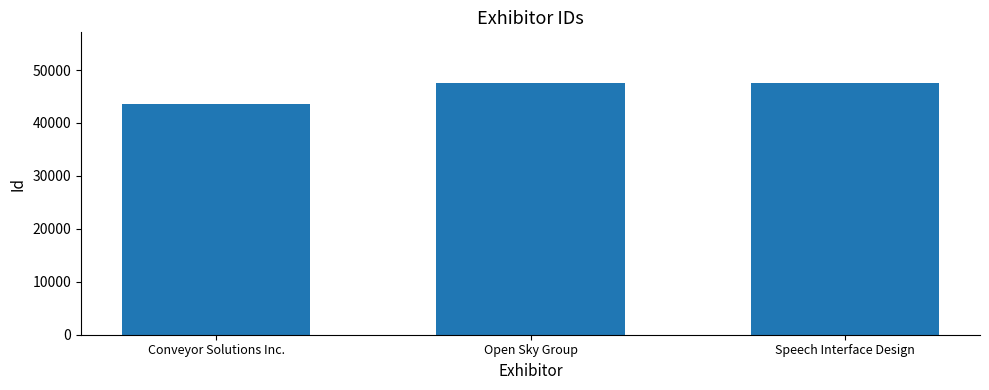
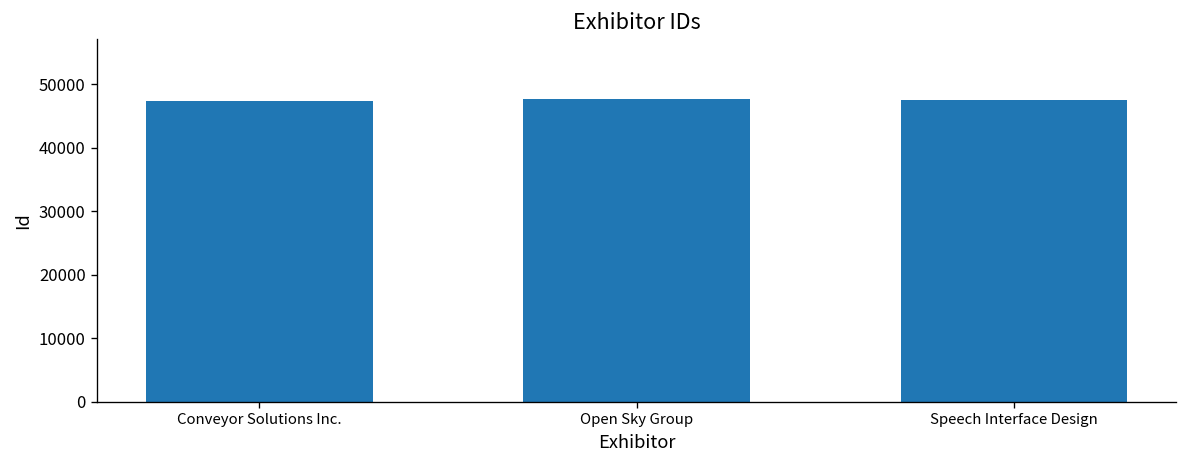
Conveyor Solutions Inc.: 44000 -> 47000
